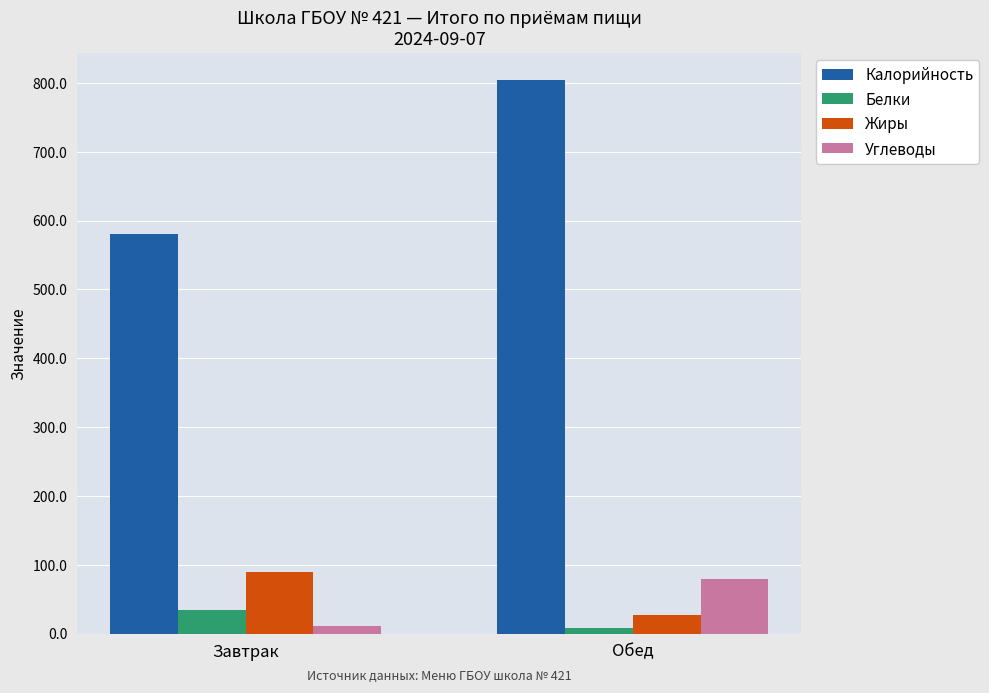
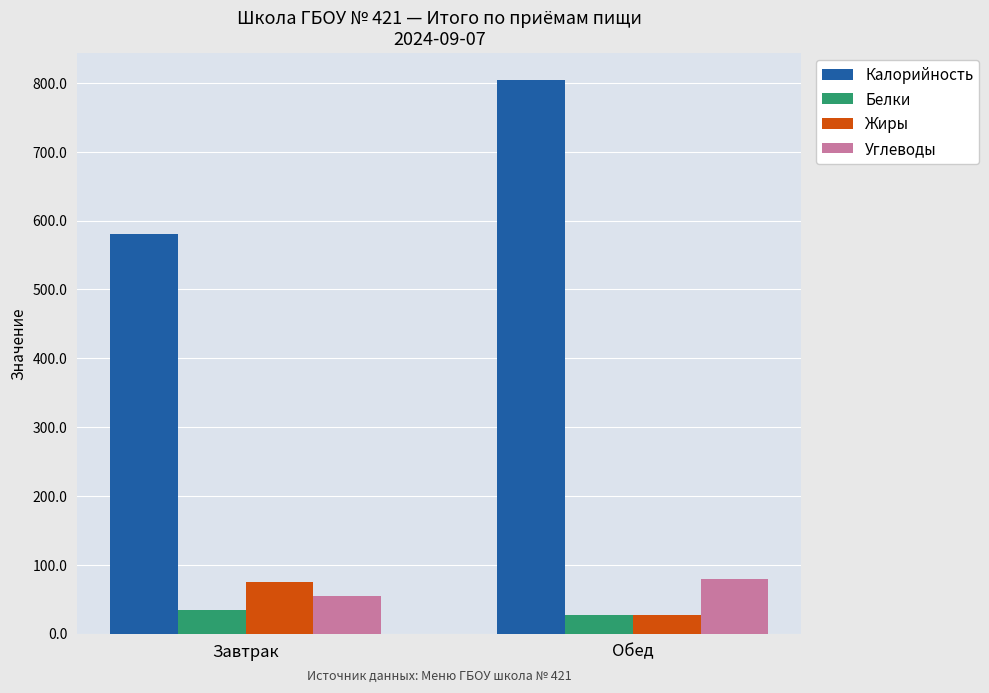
Жиры, Завтрак: 90 -> 70
Углеводы, Завтрак: 10 -> 50
Белки, Обед: 10 -> 30
